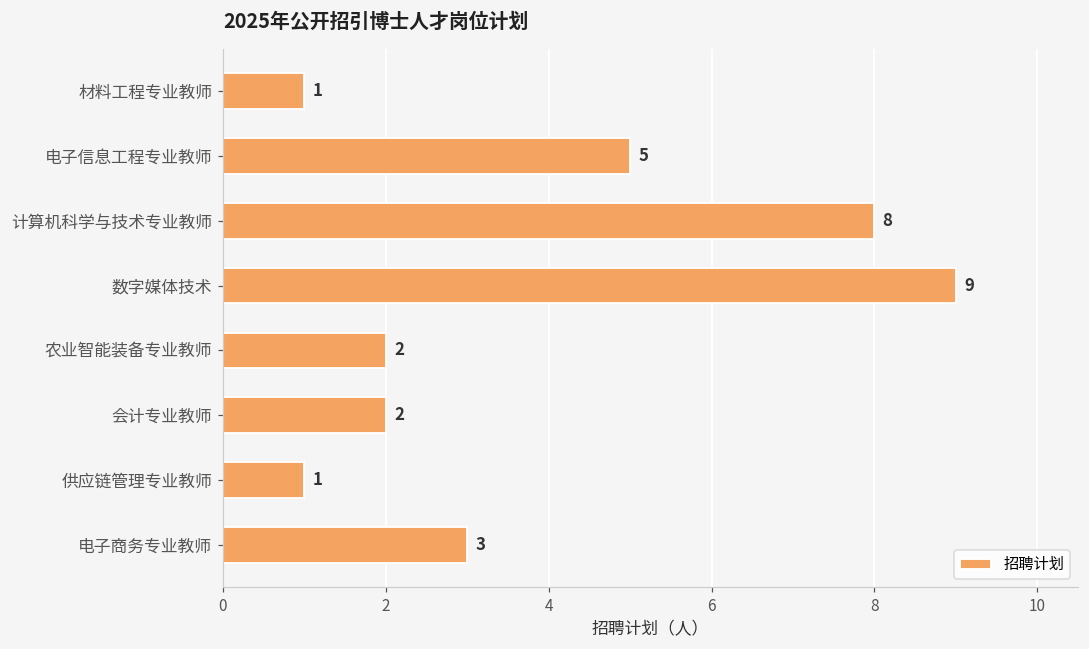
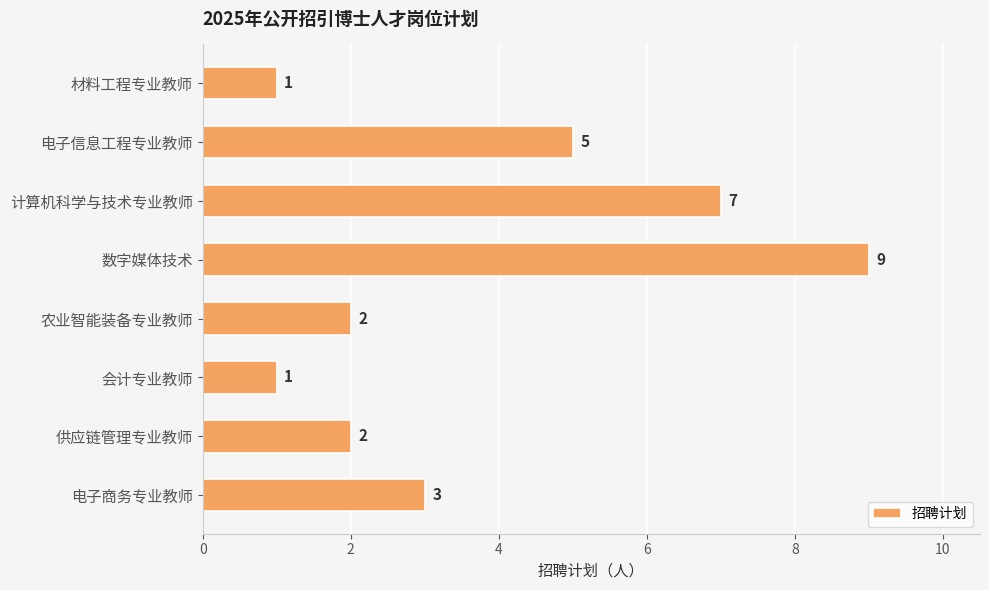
计算机科学与技术专业教师: 8 -> 7
会计专业教师: 2 -> 1
供应链管理专业教师: 1 -> 2
